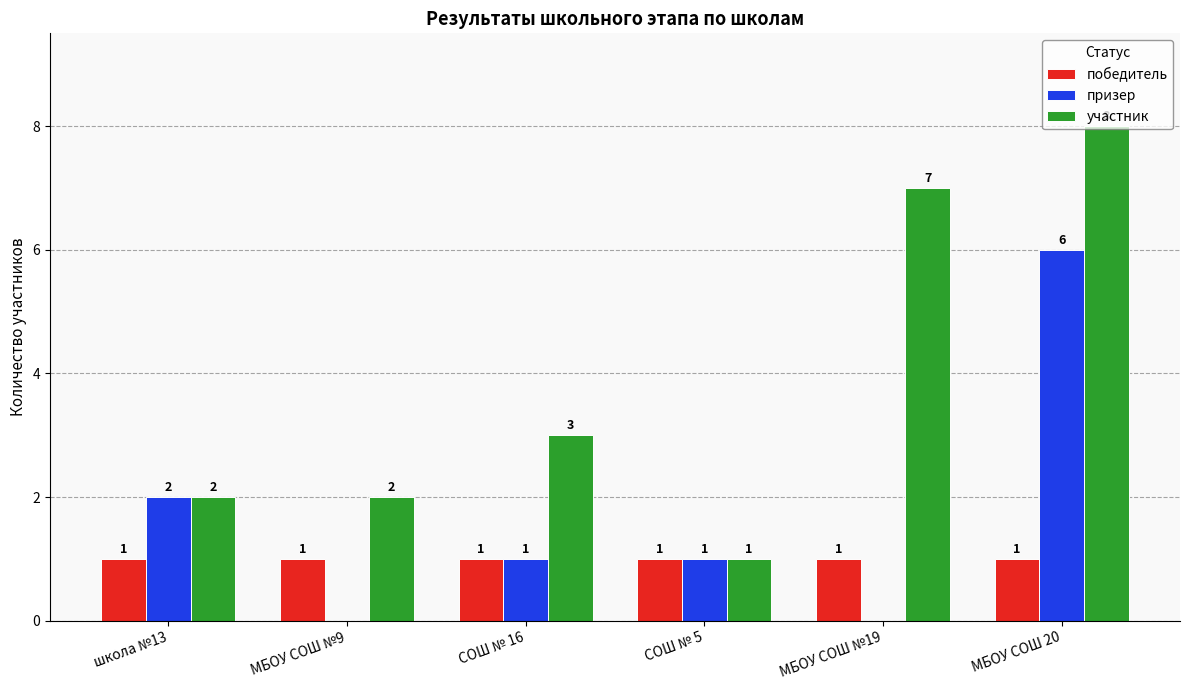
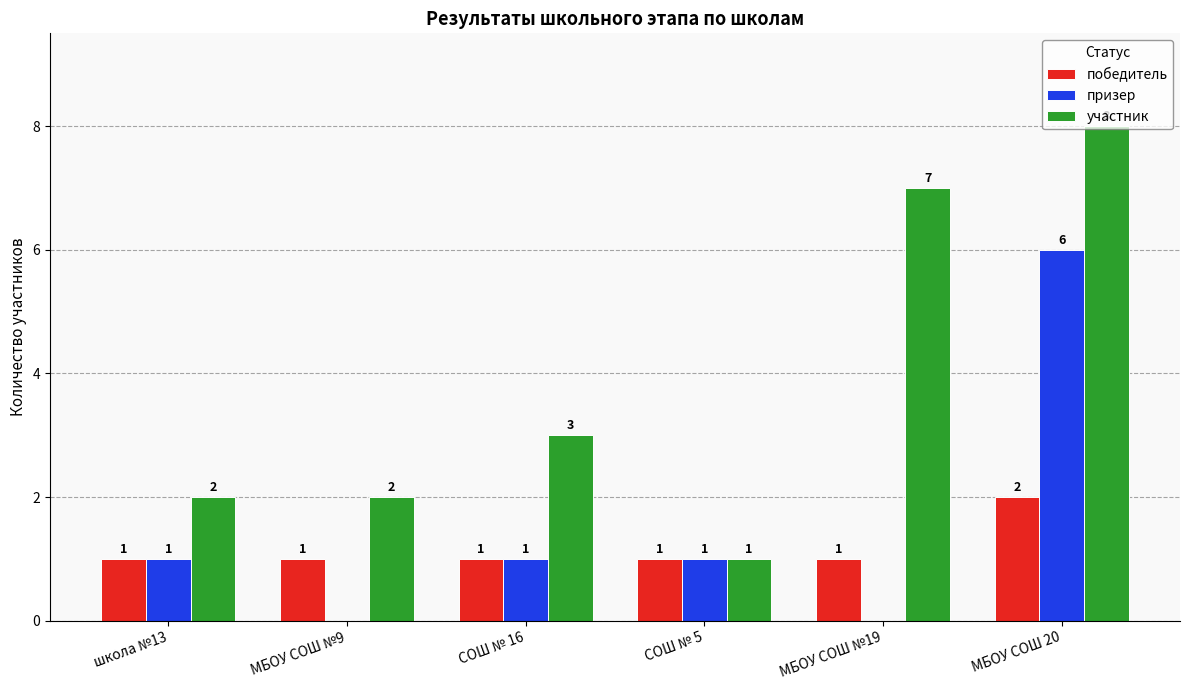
призер, школа №13: 2 -> 1
победитель, МБОУ СОШ 20: 1 -> 2
